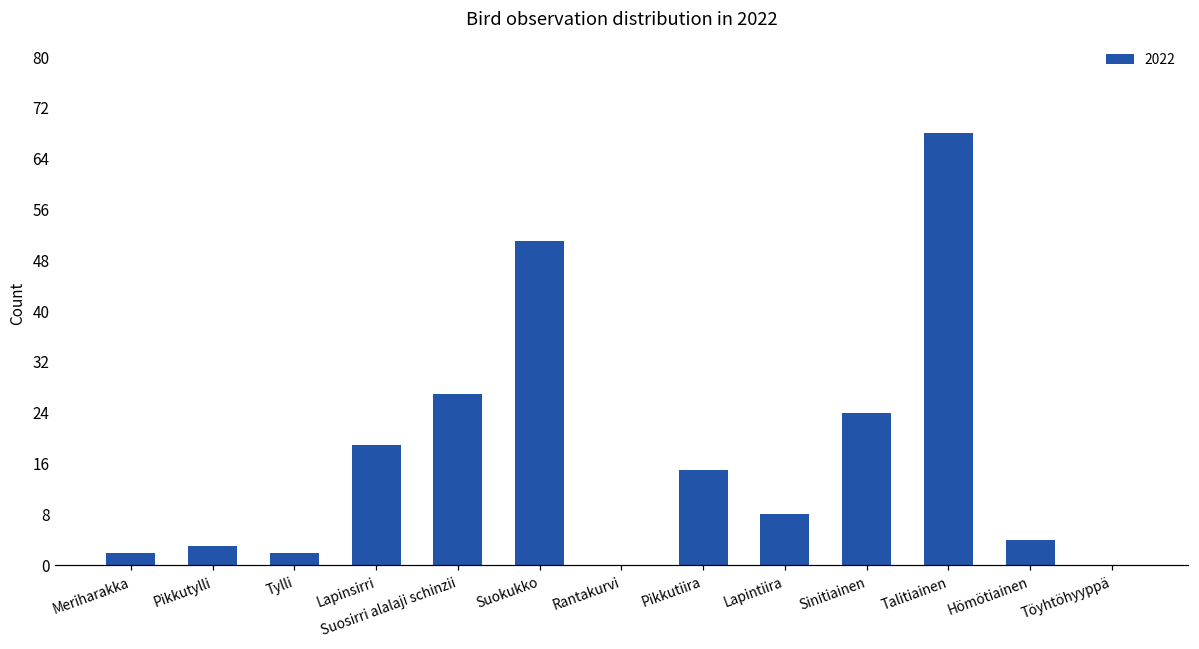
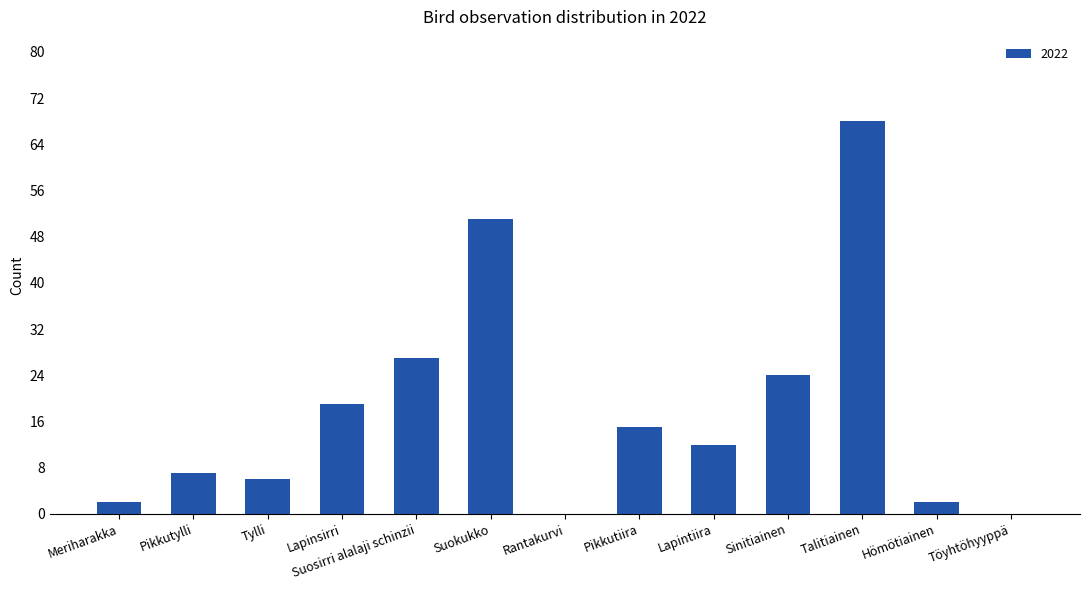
Pikkutylli: 3 -> 7
Tylli: 2 -> 6
Lapintiira: 8 -> 12
Hömötiainen: 4 -> 2
